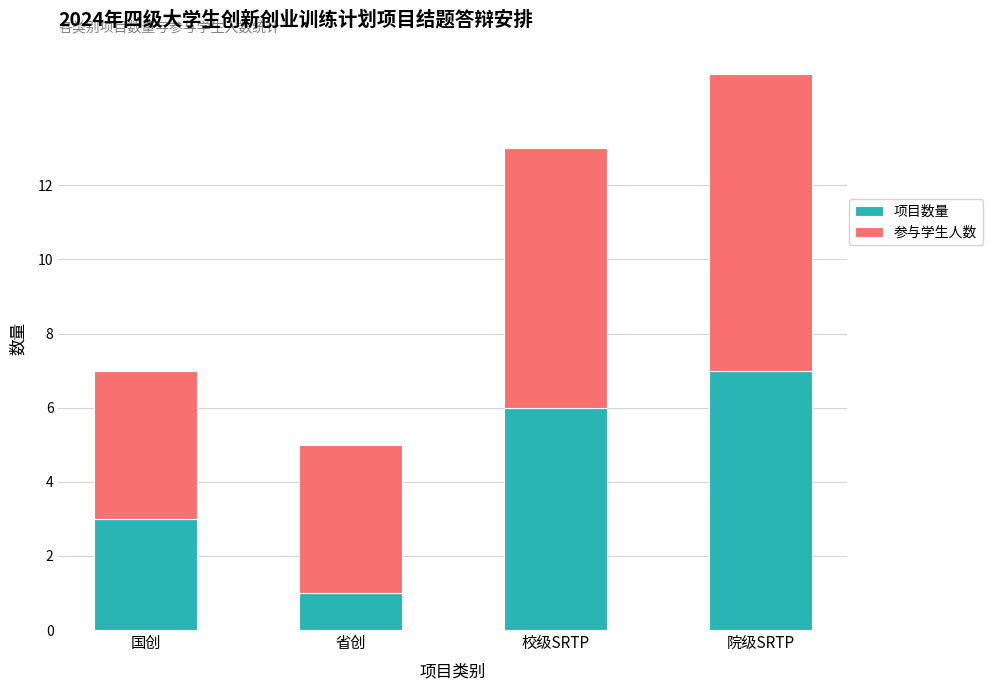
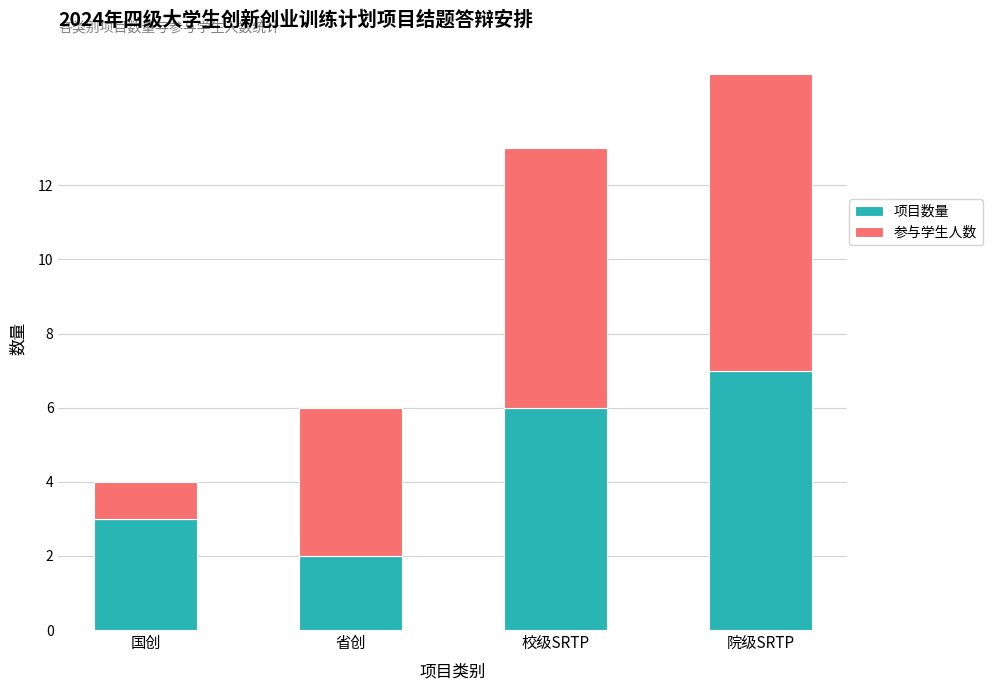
参与学生人数, 国创: 4 -> 1
项目数量, 省创: 1 -> 2
